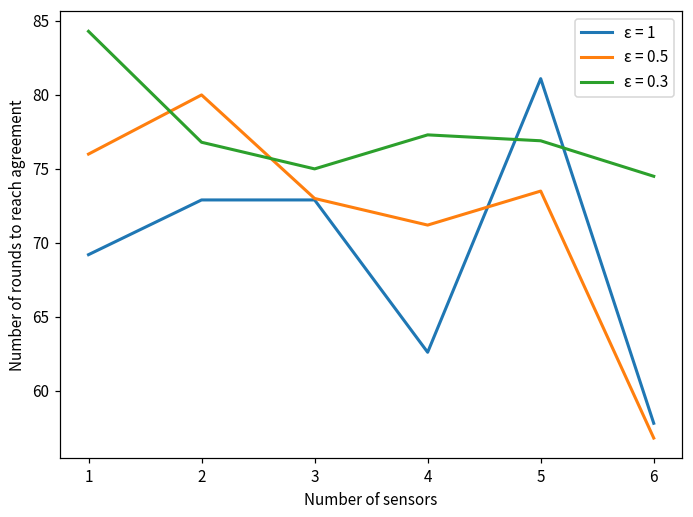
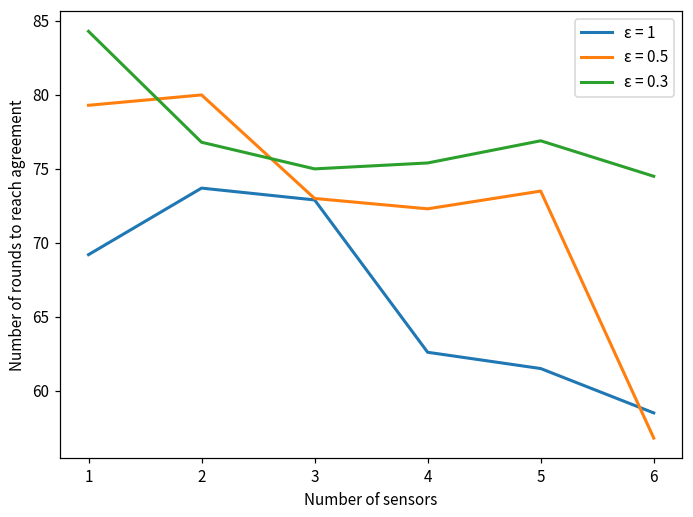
ε = 0.5, 1: 76.0 -> 79.3
ε = 1, 2: 72.9 -> 73.7
ε = 0.5, 4: 71.2 -> 72.3
ε = 0.3, 4: 77.3 -> 75.4
ε = 1, 5: 81.1 -> 61.5
ε = 1, 6: 57.8 -> 58.5
